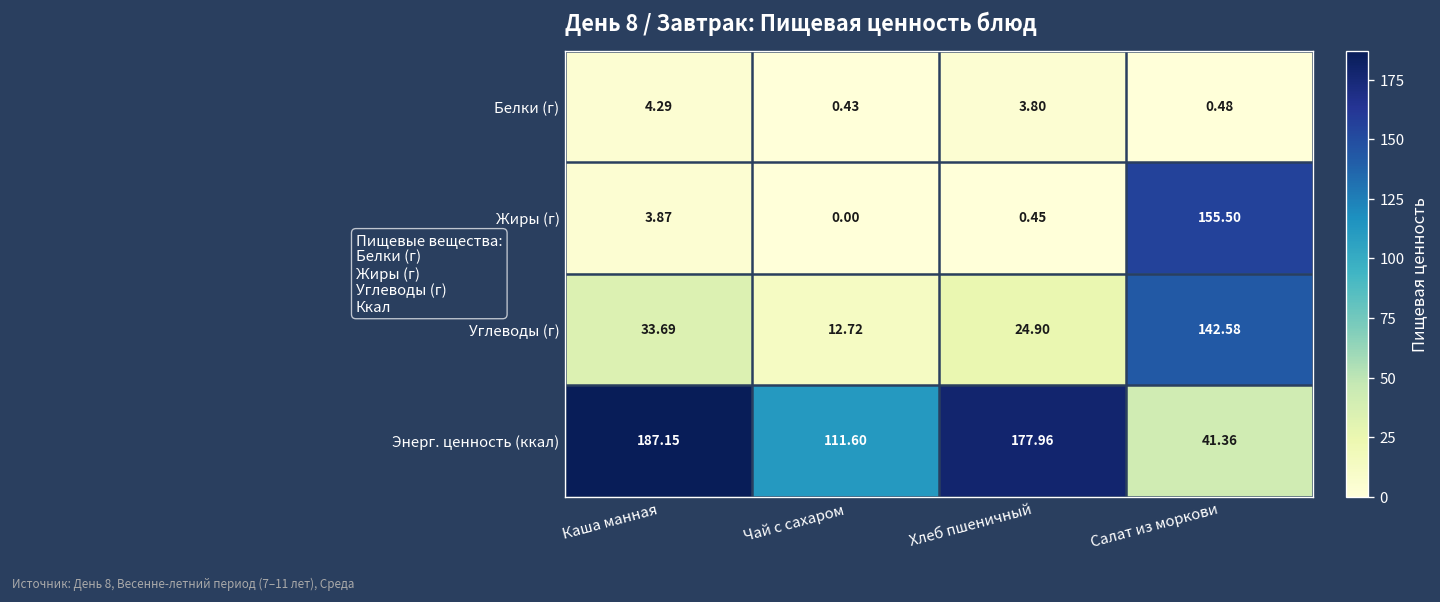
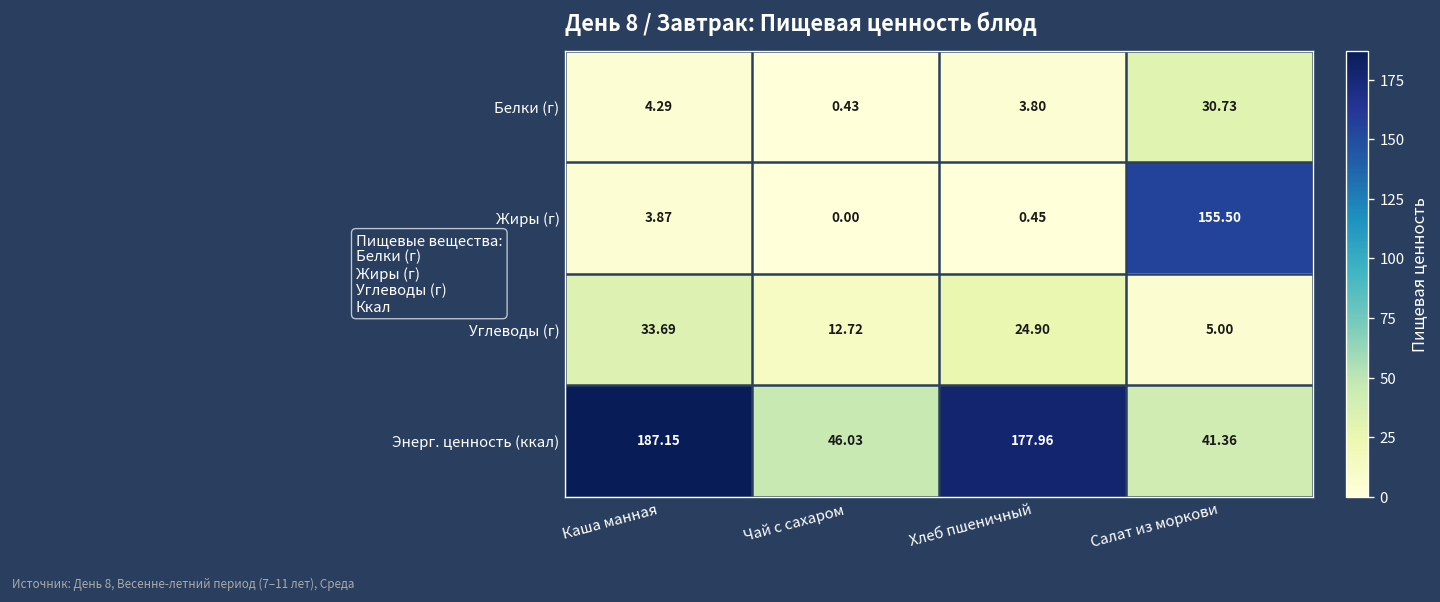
Белки (г), Салат из моркови: 0.48 -> 30.73
Углеводы (г), Салат из моркови: 142.58 -> 5.00
Энерг. ценность (ккал), Чай с сахаром: 111.60 -> 46.03
